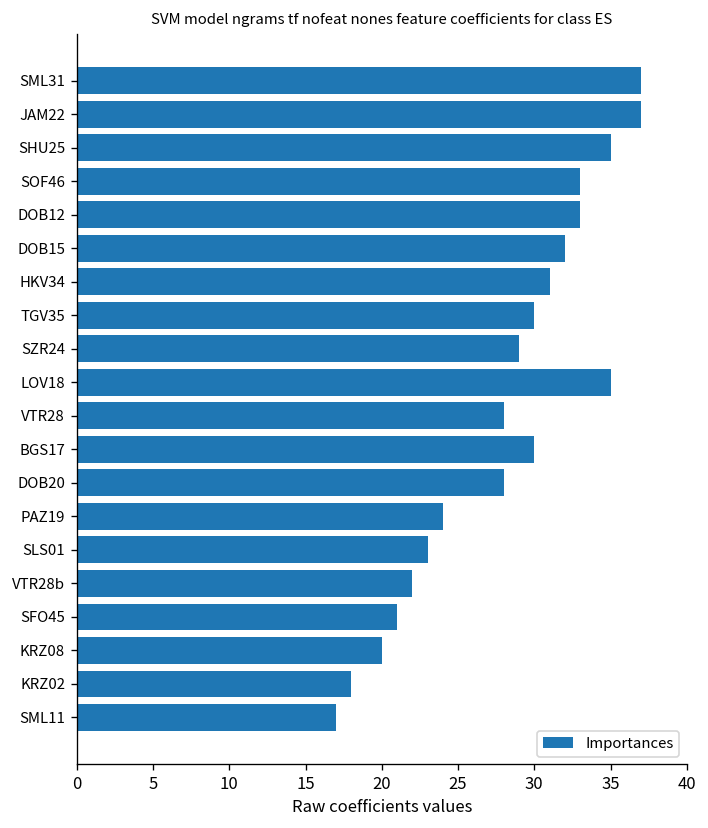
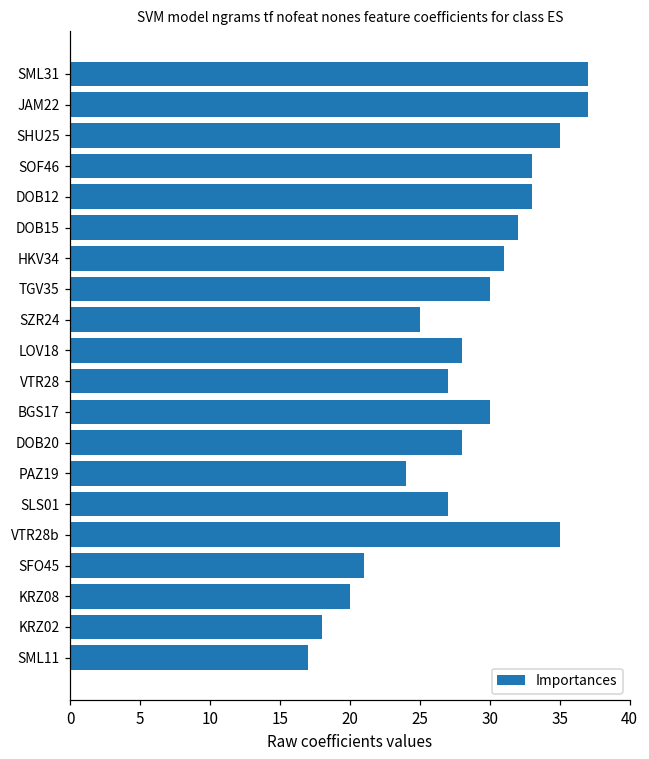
SZR24: 29 -> 25
LOV18: 35 -> 28
VTR28: 28 -> 27
SLS01: 23 -> 27
VTR28b: 22 -> 35
